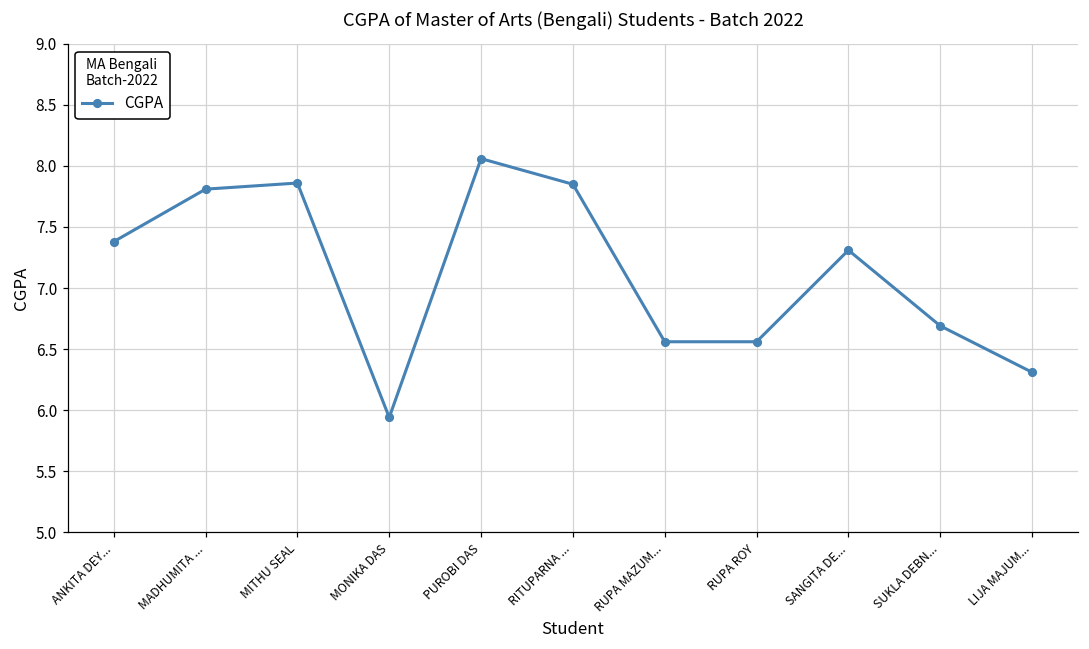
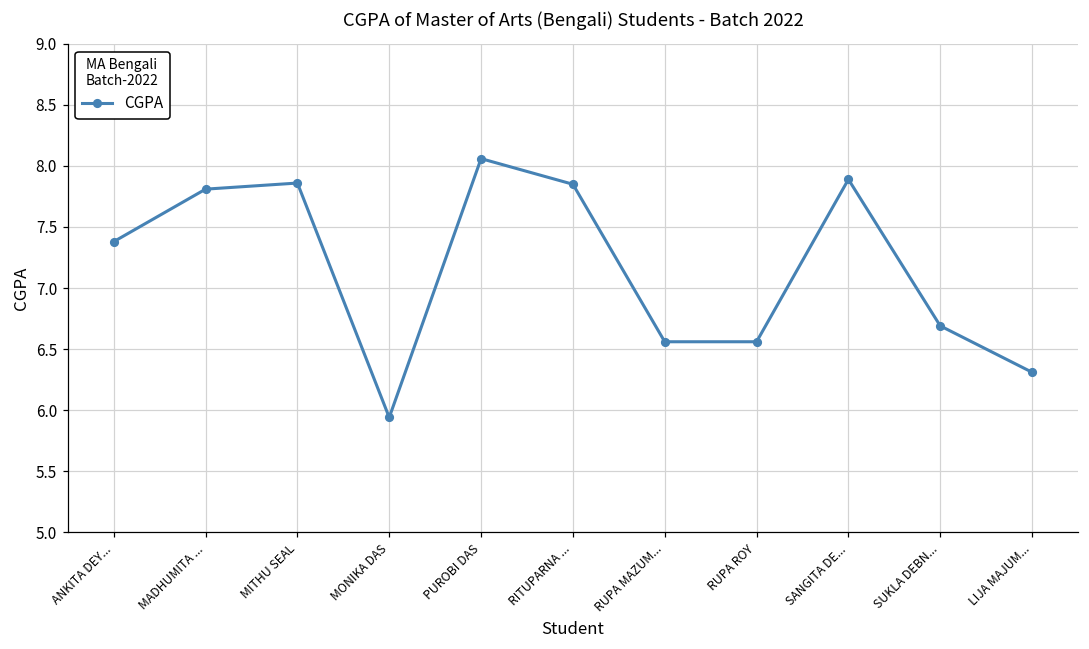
SANGITA DE...: 7.31 -> 7.89
